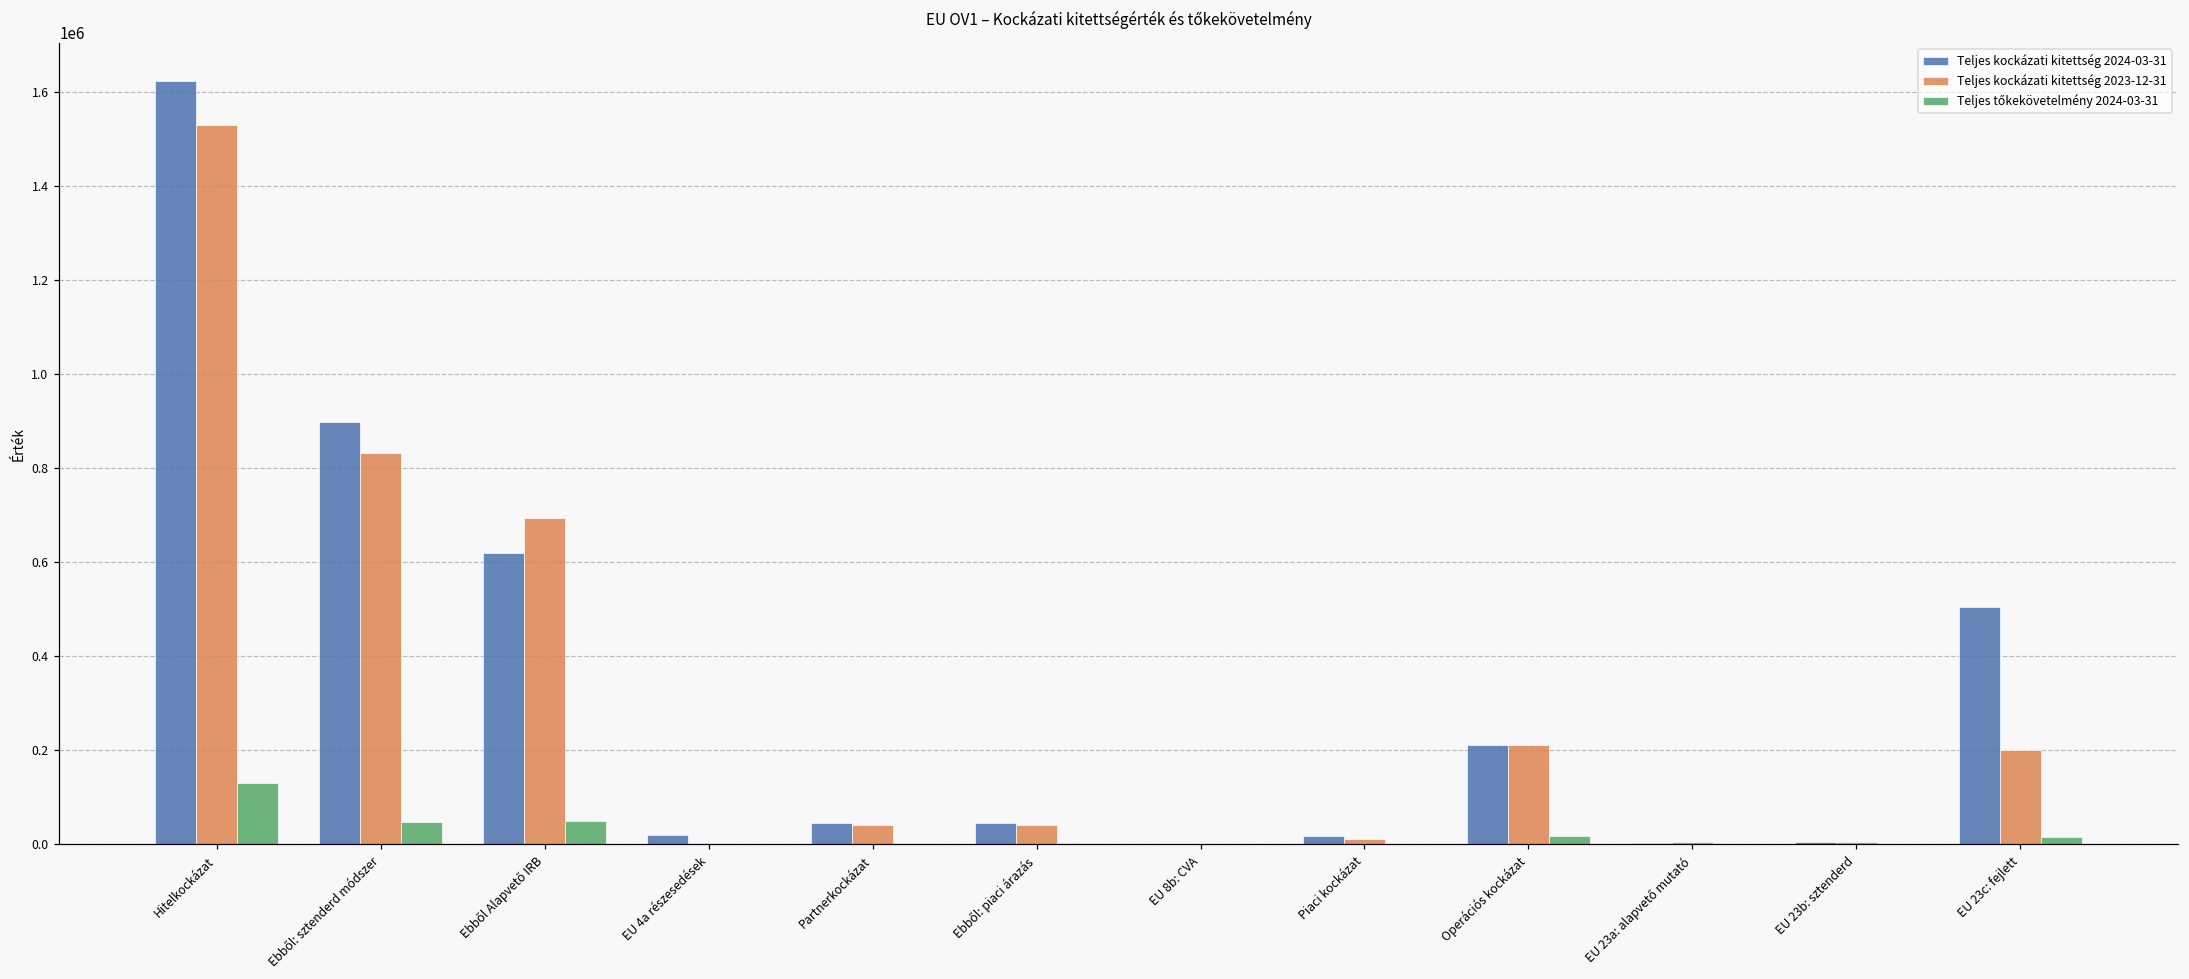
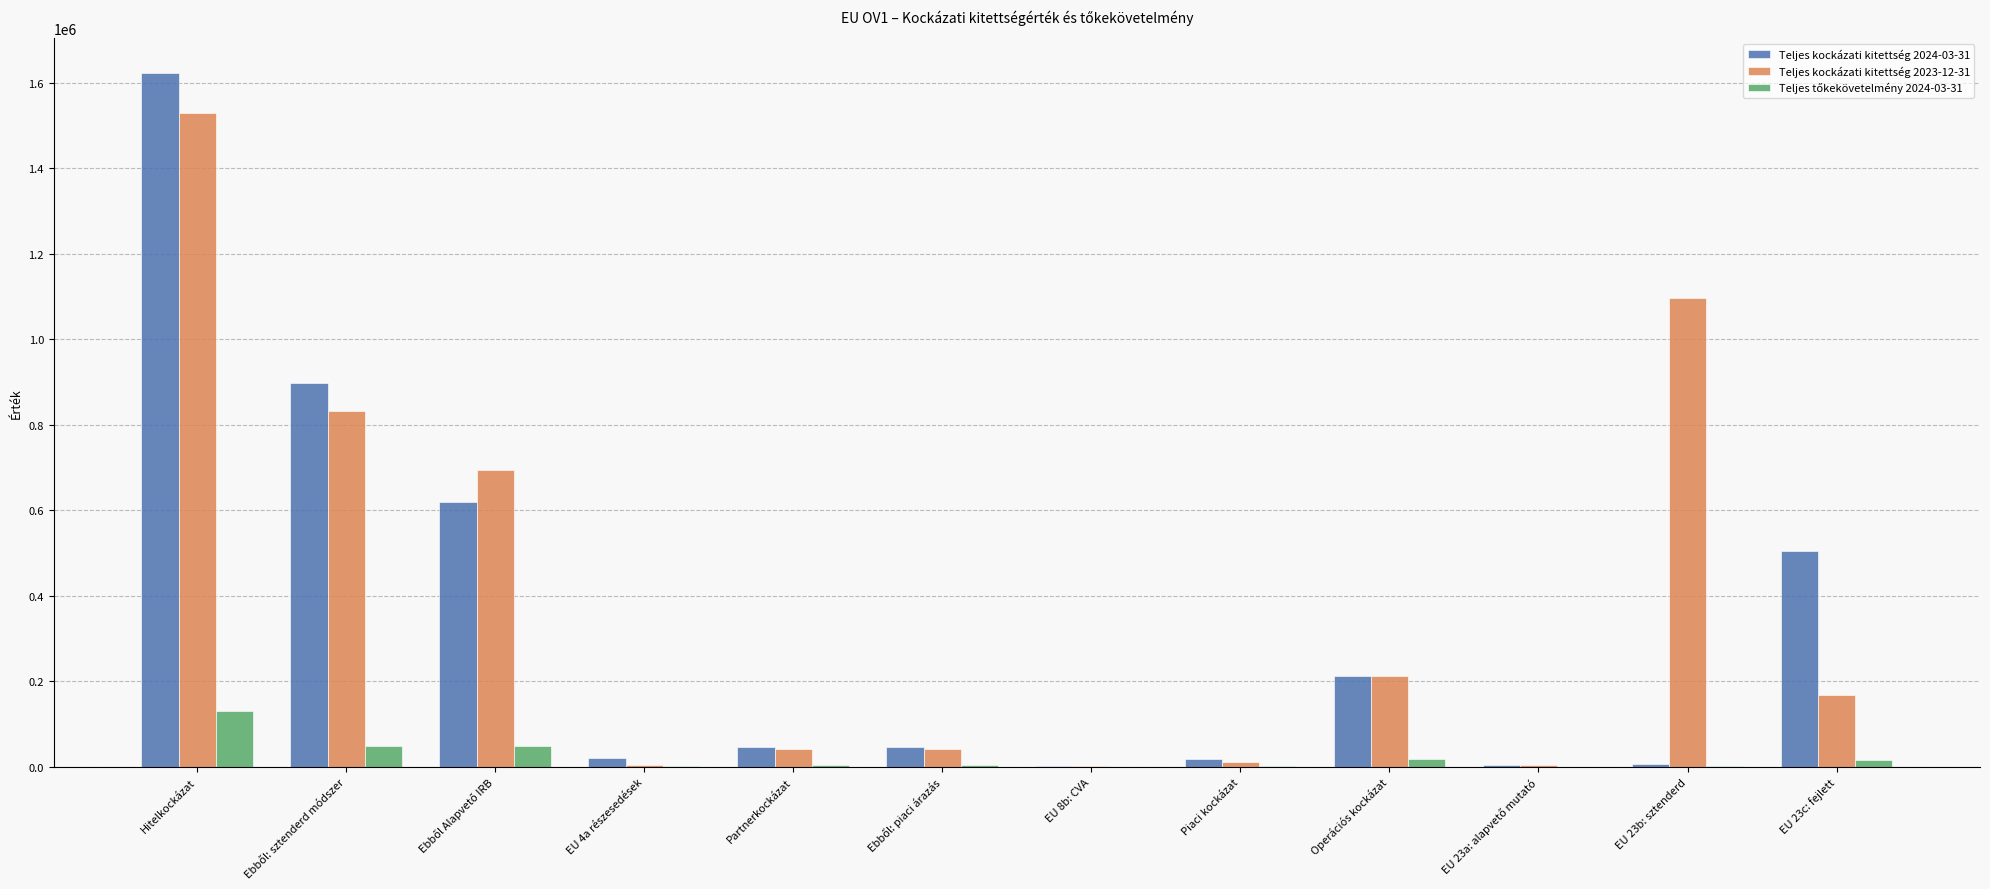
Teljes kockázati kitettség 2023-12-31, EU 23b: sztenderd: 10000 -> 1100000
Teljes kockázati kitettség 2023-12-31, EU 23c: fejlett: 200000 -> 170000
